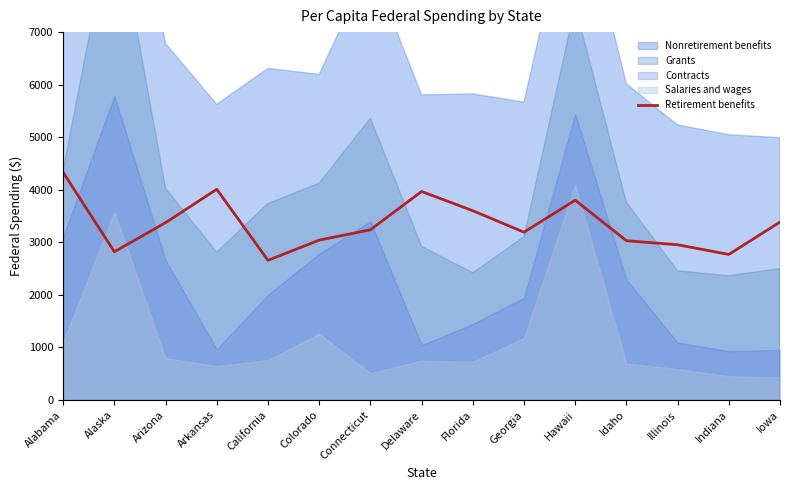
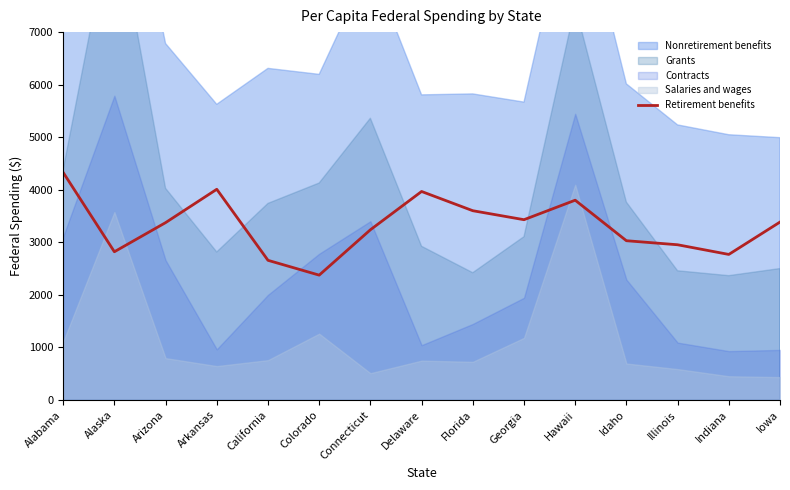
Retirement benefits, Colorado: 3000 -> 2400
Retirement benefits, Georgia: 3200 -> 3400
